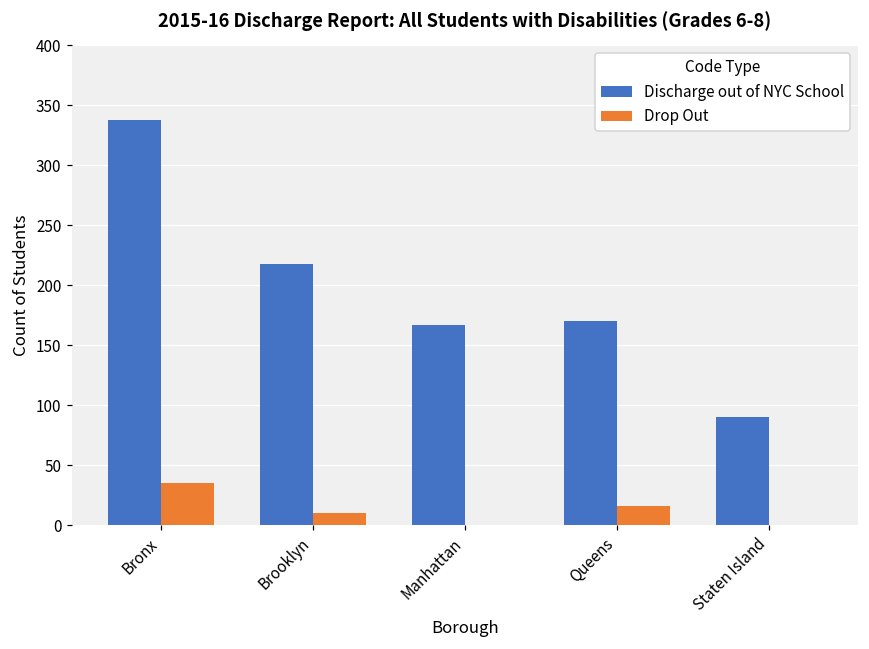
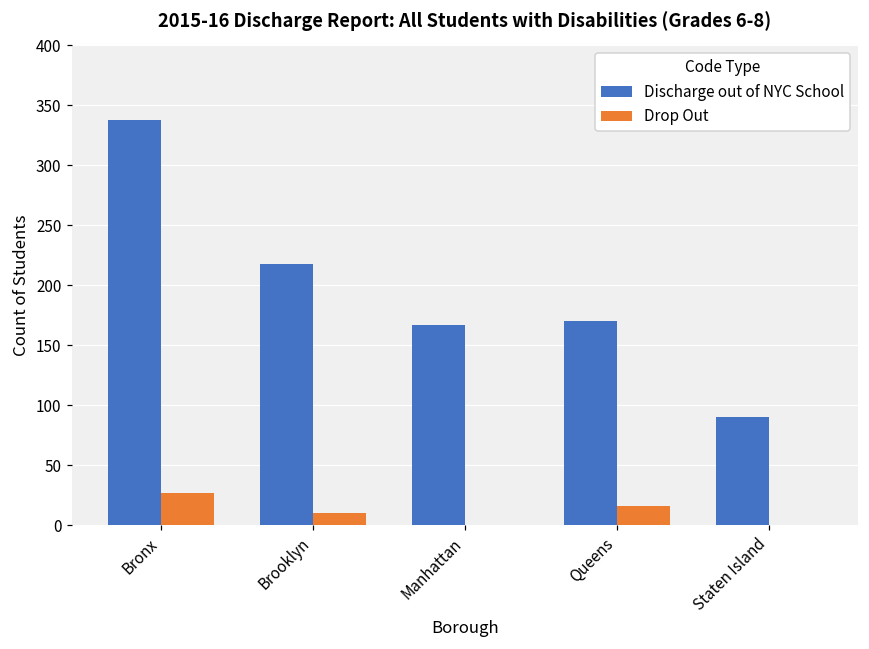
Drop Out, Bronx: 35 -> 27
